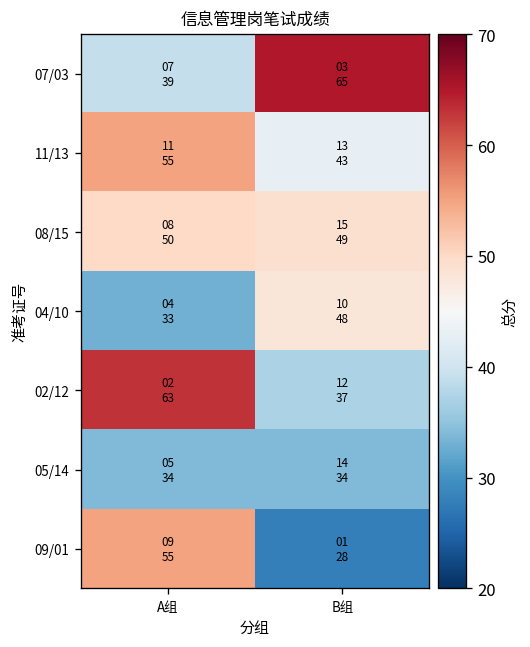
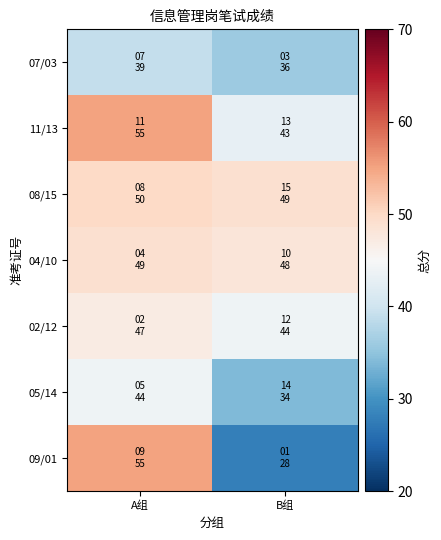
07/03, B组: 65 -> 36
04/10, A组: 33 -> 49
02/12, A组: 63 -> 47
02/12, B组: 37 -> 44
05/14, A组: 34 -> 44
